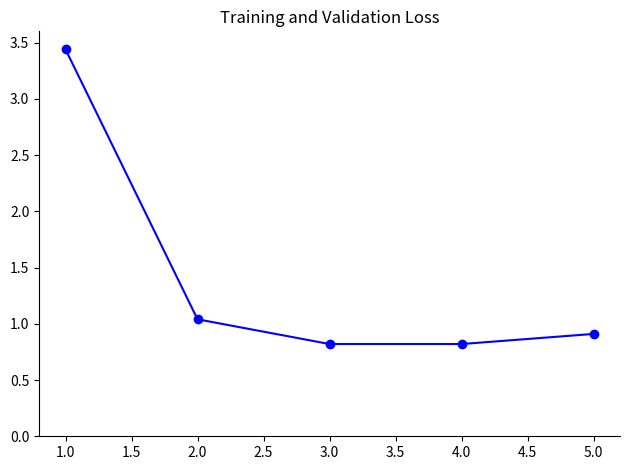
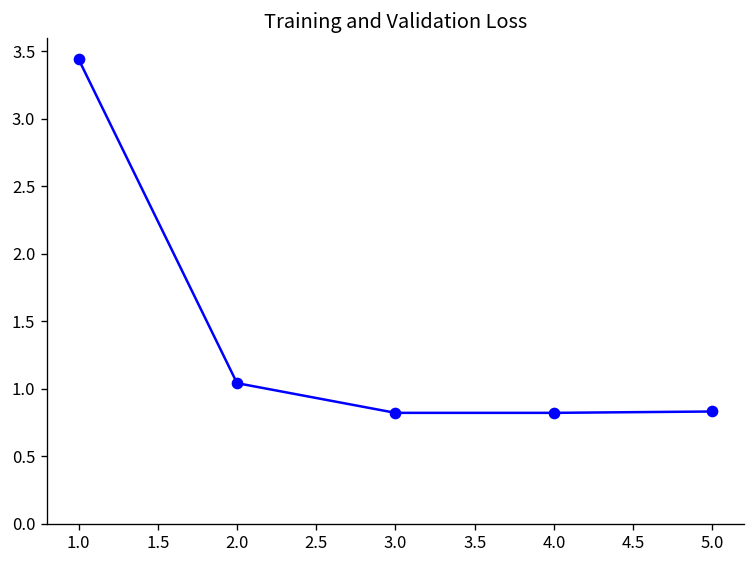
5.0: 0.91 -> 0.83
